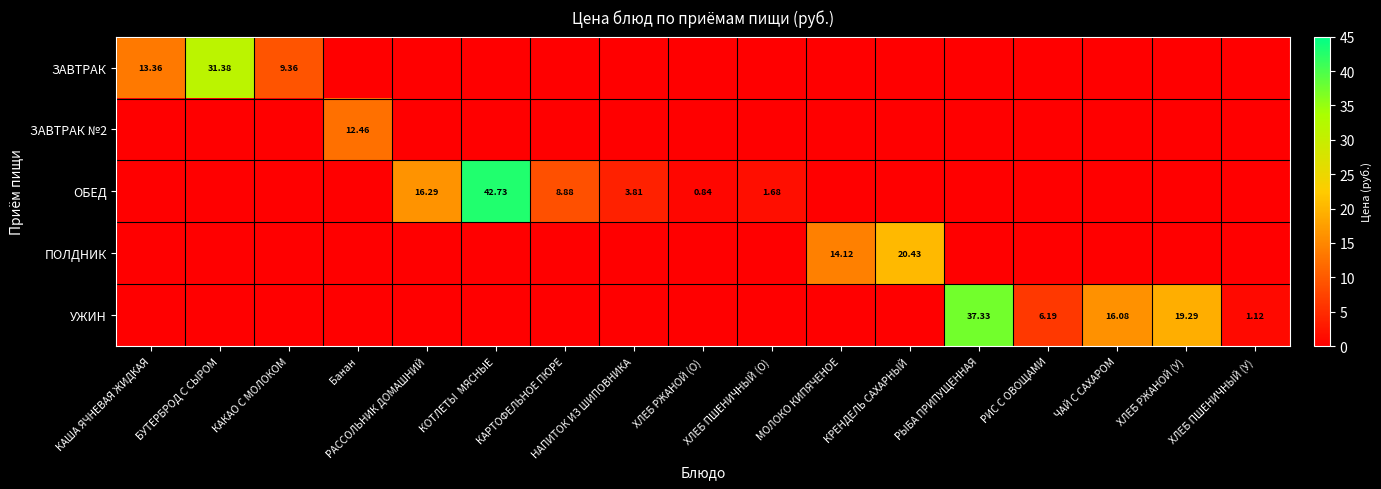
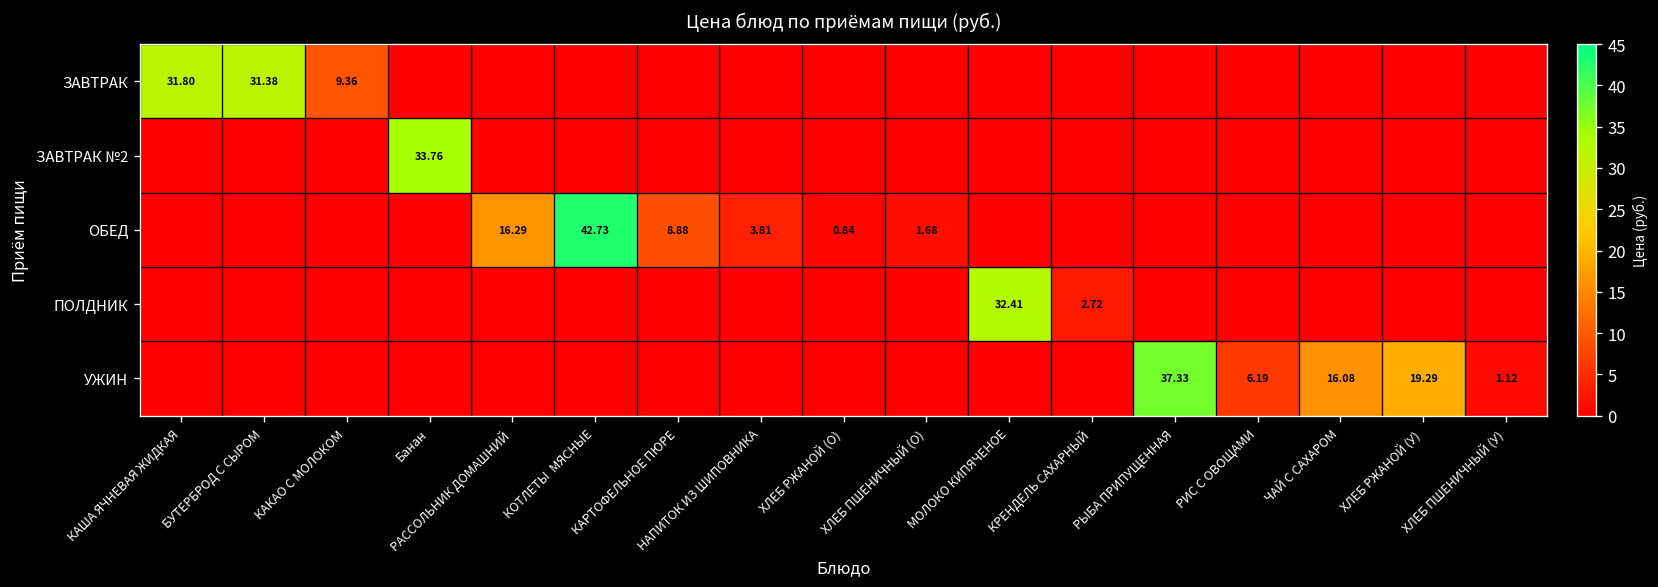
ЗАВТРАК, КАША ЯЧНЕВАЯ ЖИДКАЯ: 13.36 -> 31.80
ЗАВТРАК №2, Банан: 12.46 -> 33.76
ПОЛДНИК, МОЛОКО КИПЯЧЕНОЕ: 14.12 -> 32.41
ПОЛДНИК, КРЕНДЕЛЬ САХАРНЫЙ: 20.43 -> 2.72
